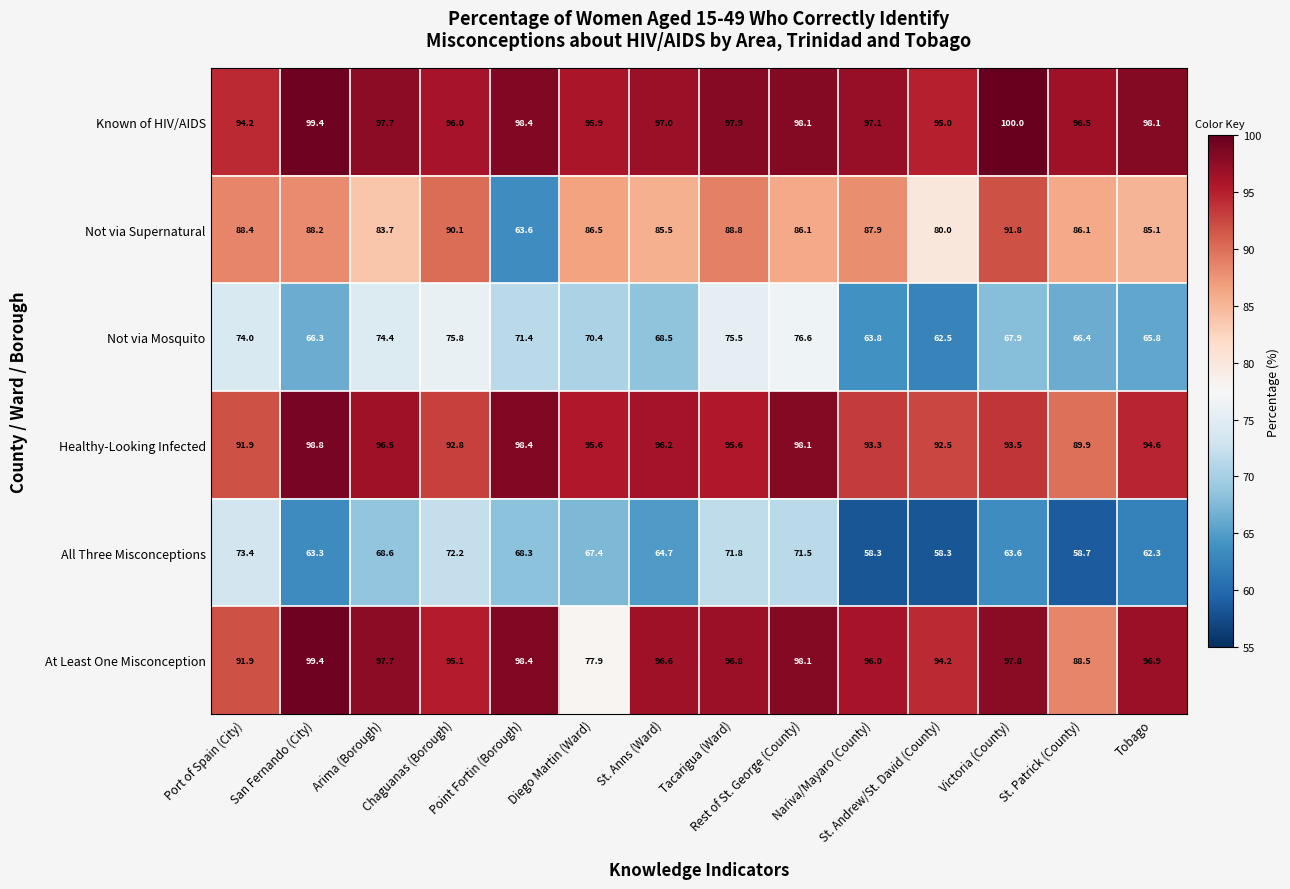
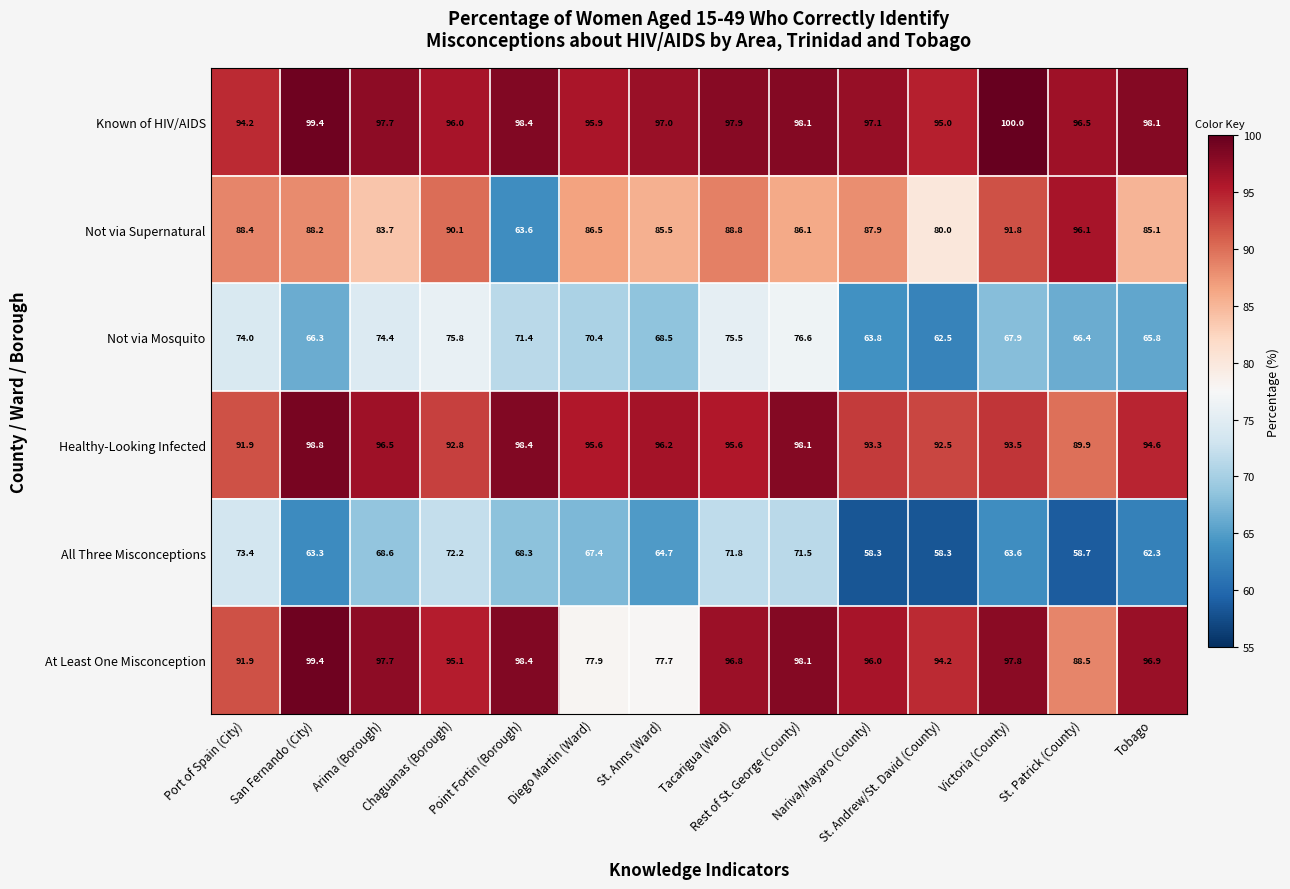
Not via Supernatural, St. Patrick (County): 86.1 -> 96.1
At Least One Misconception, St. Anns (Ward): 96.6 -> 77.7
